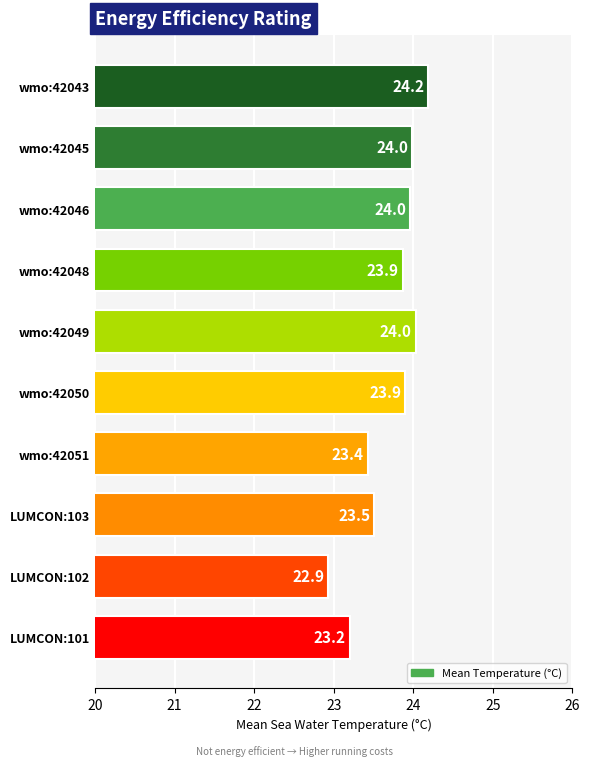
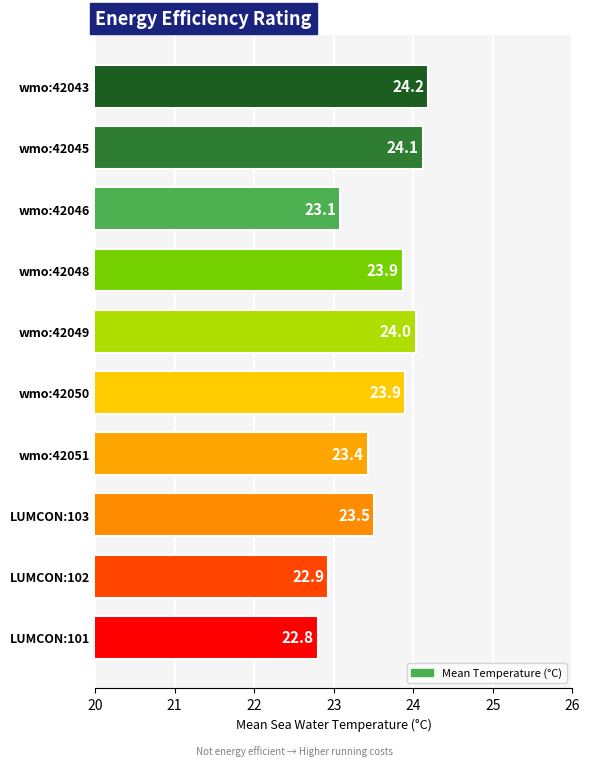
wmo:42045: 24.0 -> 24.1
wmo:42046: 24.0 -> 23.1
LUMCON:101: 23.2 -> 22.8
